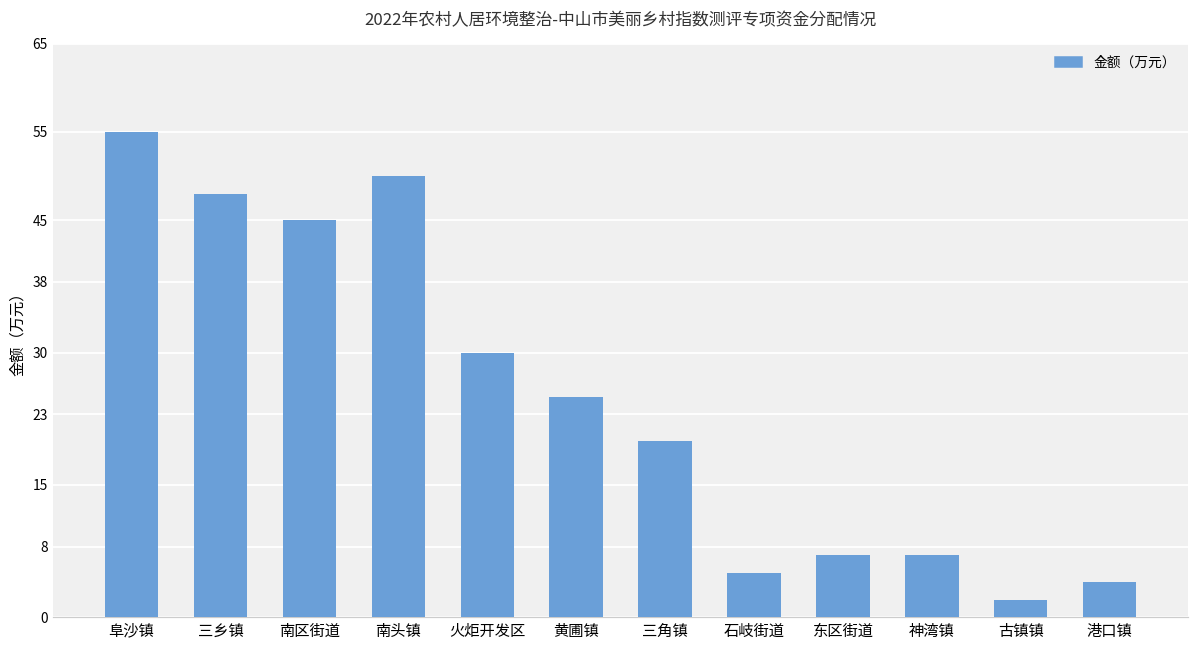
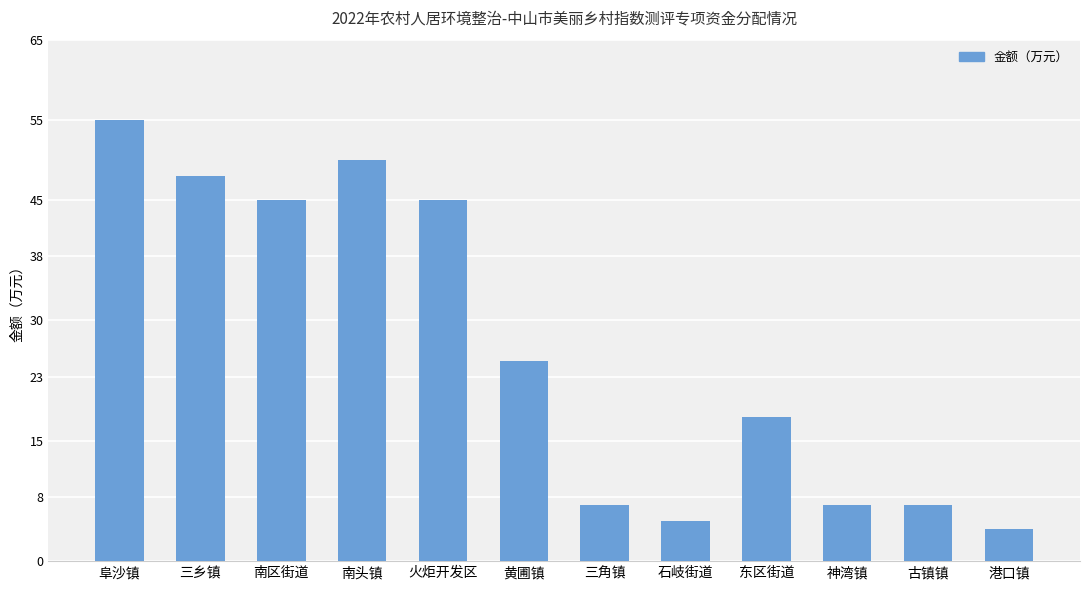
火炬开发区: 30 -> 45
三角镇: 20 -> 7
东区街道: 7 -> 18
古镇镇: 2 -> 7
